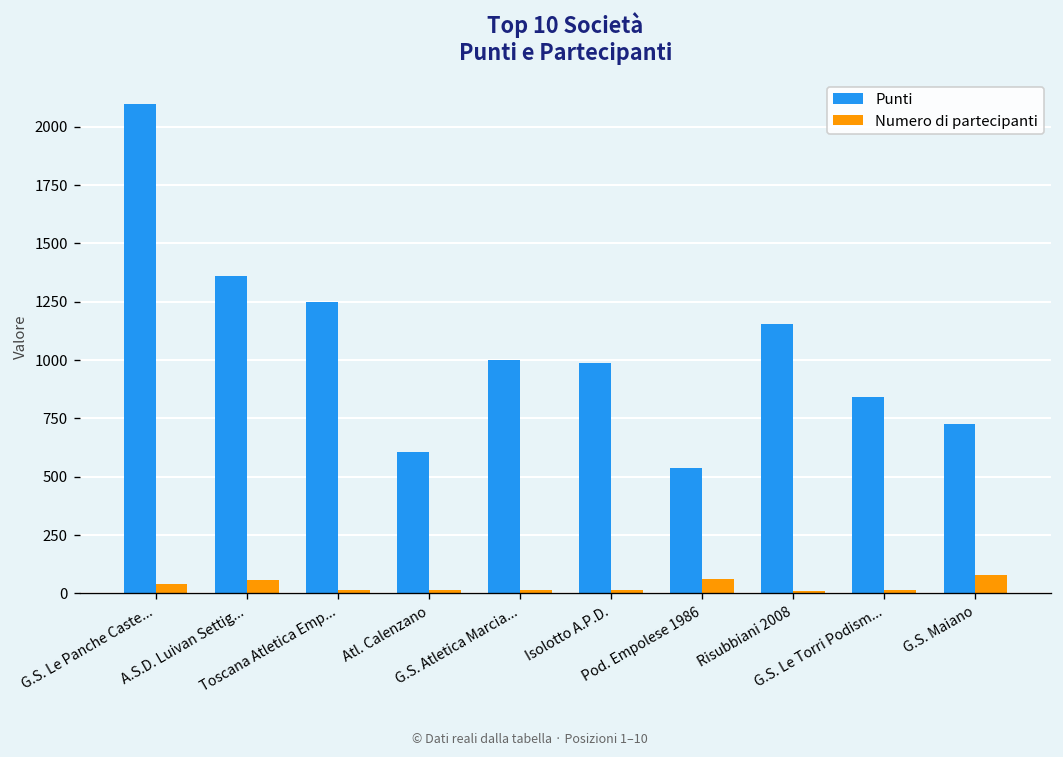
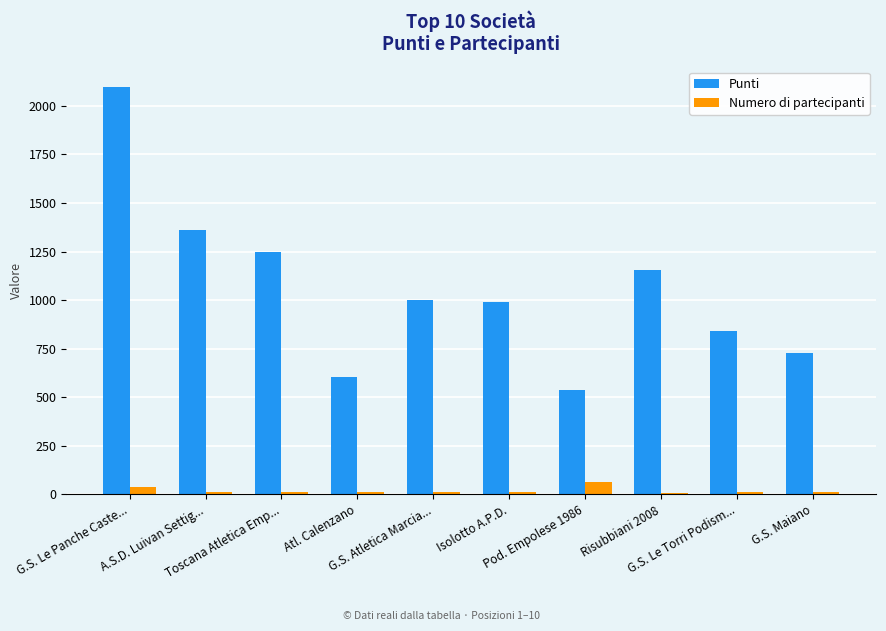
Numero di partecipanti, A.S.D. Luivan Settig...: 60 -> 20
Numero di partecipanti, G.S. Maiano: 80 -> 10
